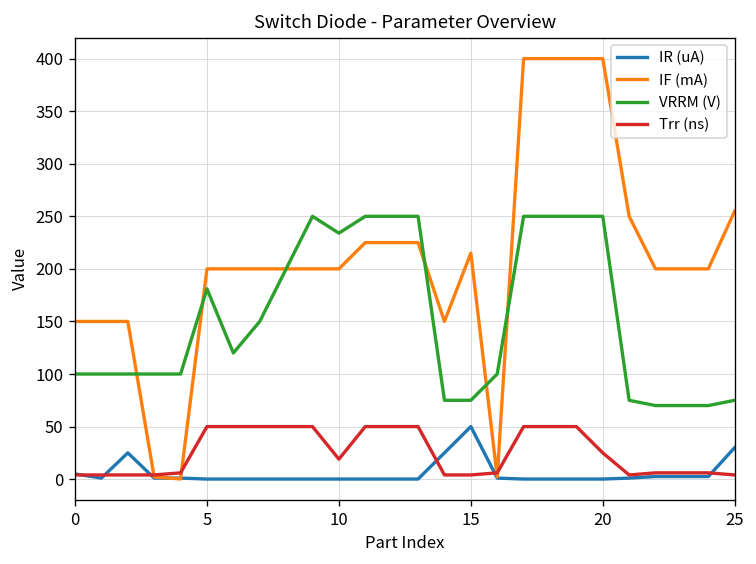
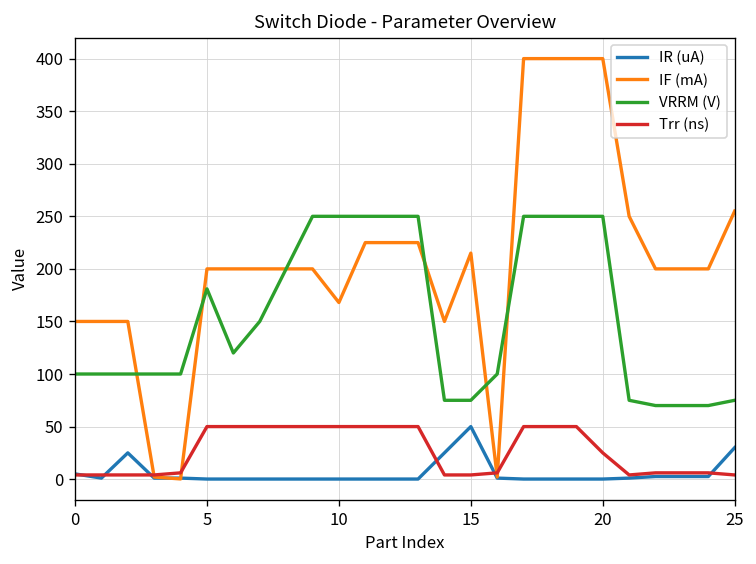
IF (mA), 10: 200 -> 170
VRRM (V), 10: 230 -> 250
Trr (ns), 10: 20 -> 50
